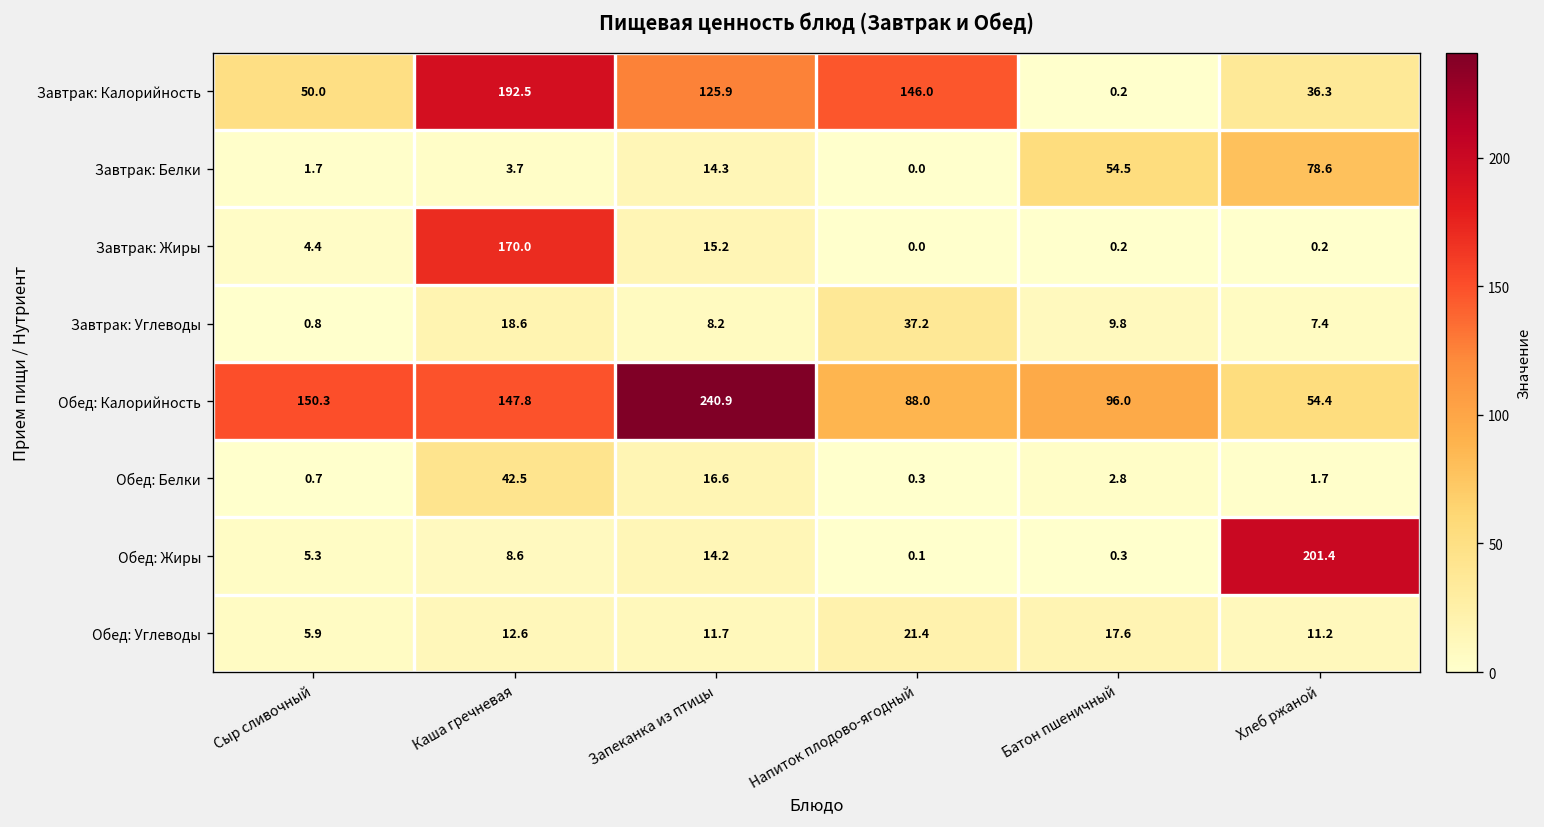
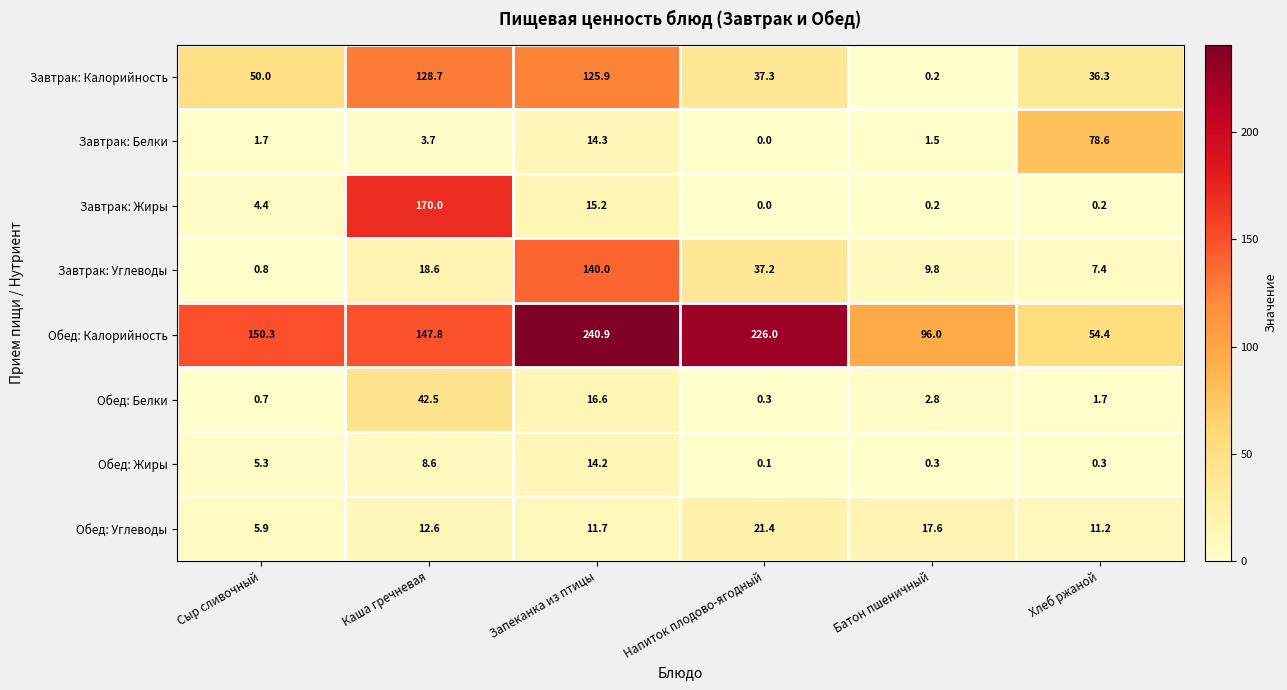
Завтрак: Калорийность, Каша гречневая: 192.5 -> 128.7
Завтрак: Калорийность, Напиток плодово-ягодный: 146.0 -> 37.3
Завтрак: Белки, Батон пшеничный: 54.5 -> 1.5
Завтрак: Углеводы, Запеканка из птицы: 8.2 -> 140.0
Обед: Калорийность, Напиток плодово-ягодный: 88.0 -> 226.0
Обед: Жиры, Хлеб ржаной: 201.4 -> 0.3
